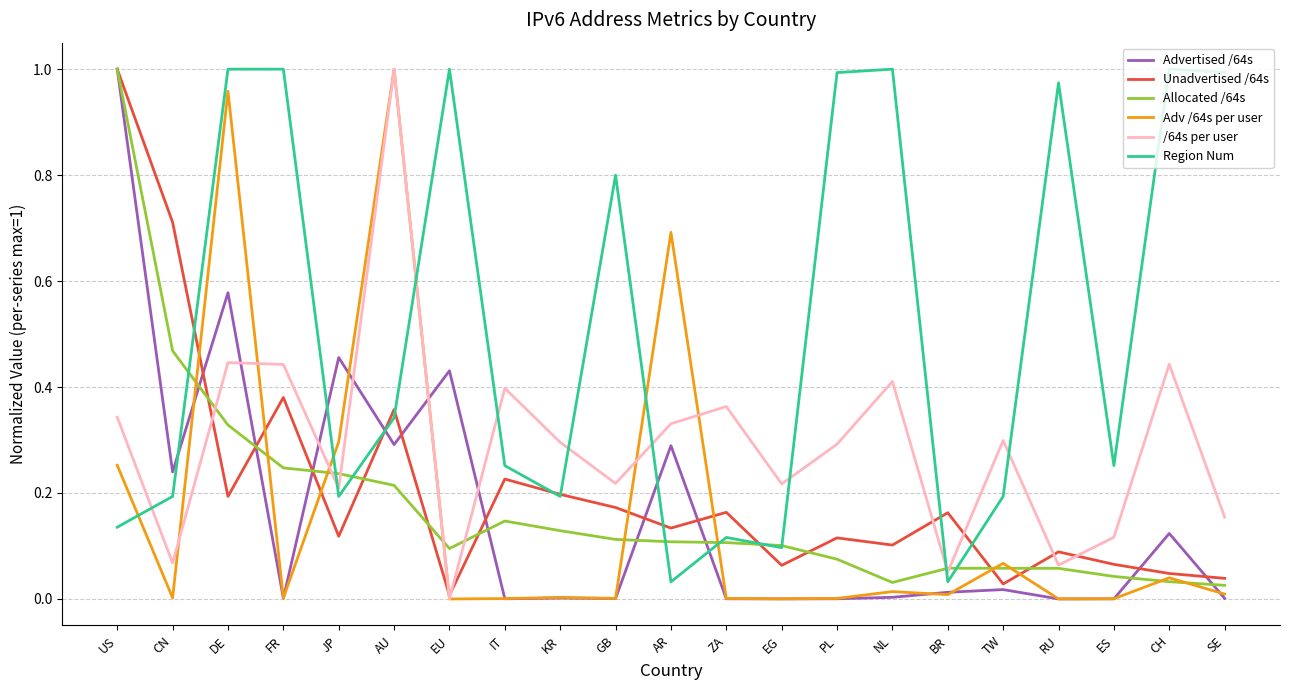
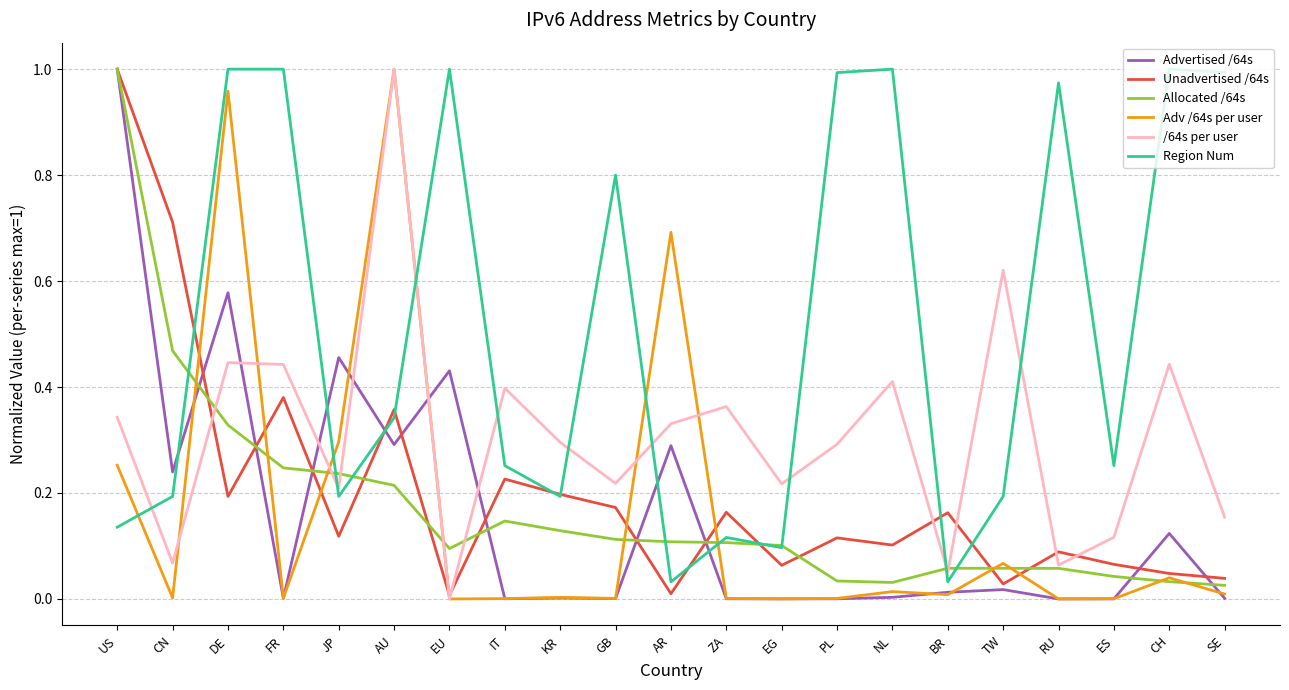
Unadvertised /64s, AR: 0.13 -> 0.01
Allocated /64s, PL: 0.08 -> 0.03
/64s per user, TW: 0.30 -> 0.62
